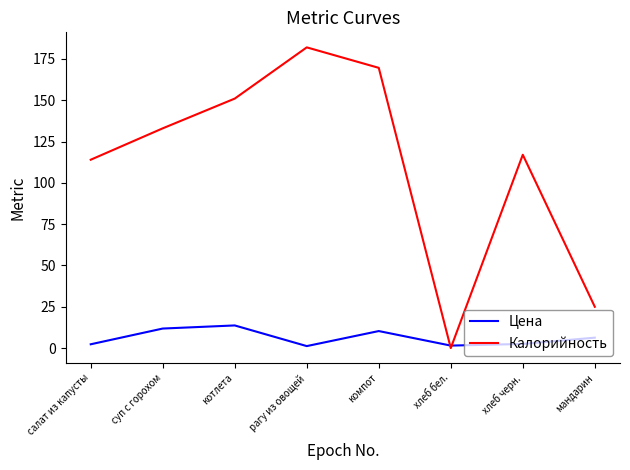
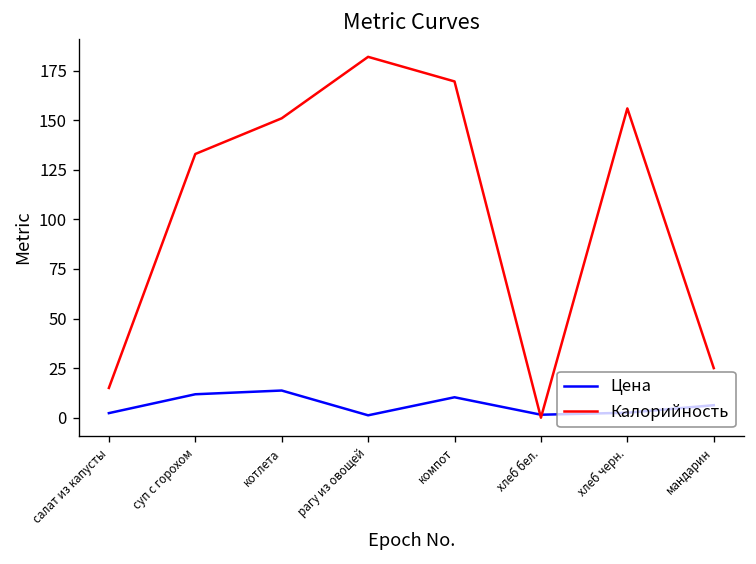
Калорийность, салат из капусты: 114 -> 15
Калорийность, хлеб черн.: 117 -> 156
